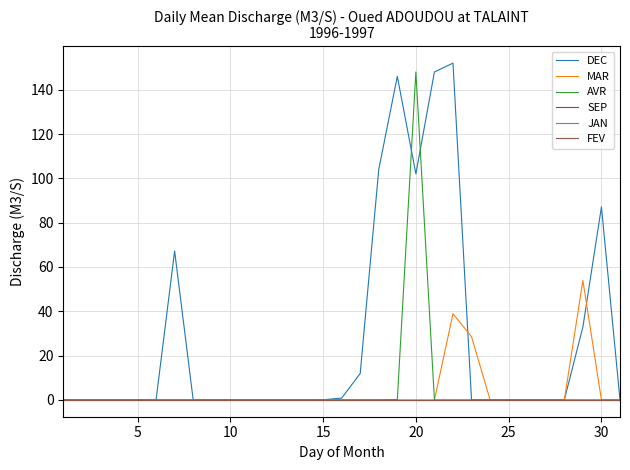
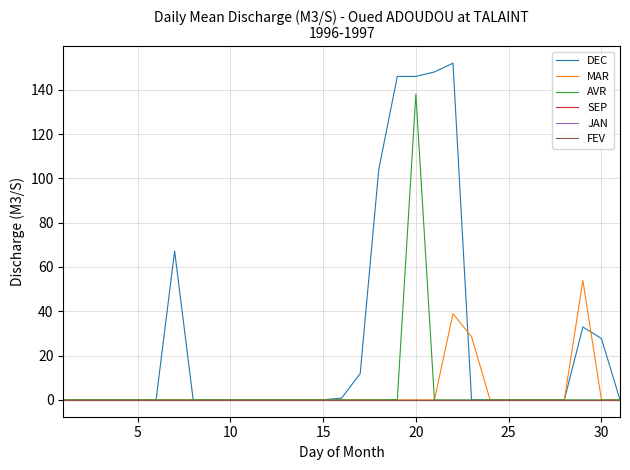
DEC, 20: 102 -> 146
AVR, 20: 148 -> 138
DEC, 30: 87 -> 28
